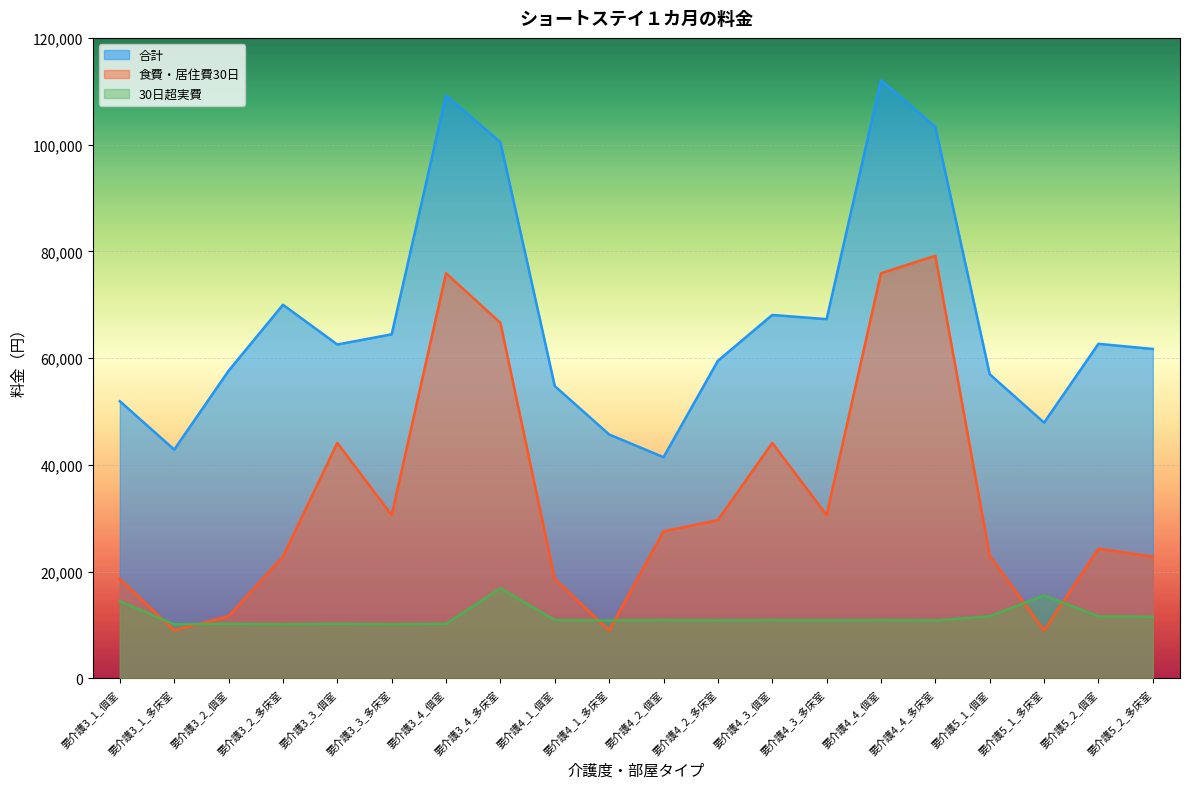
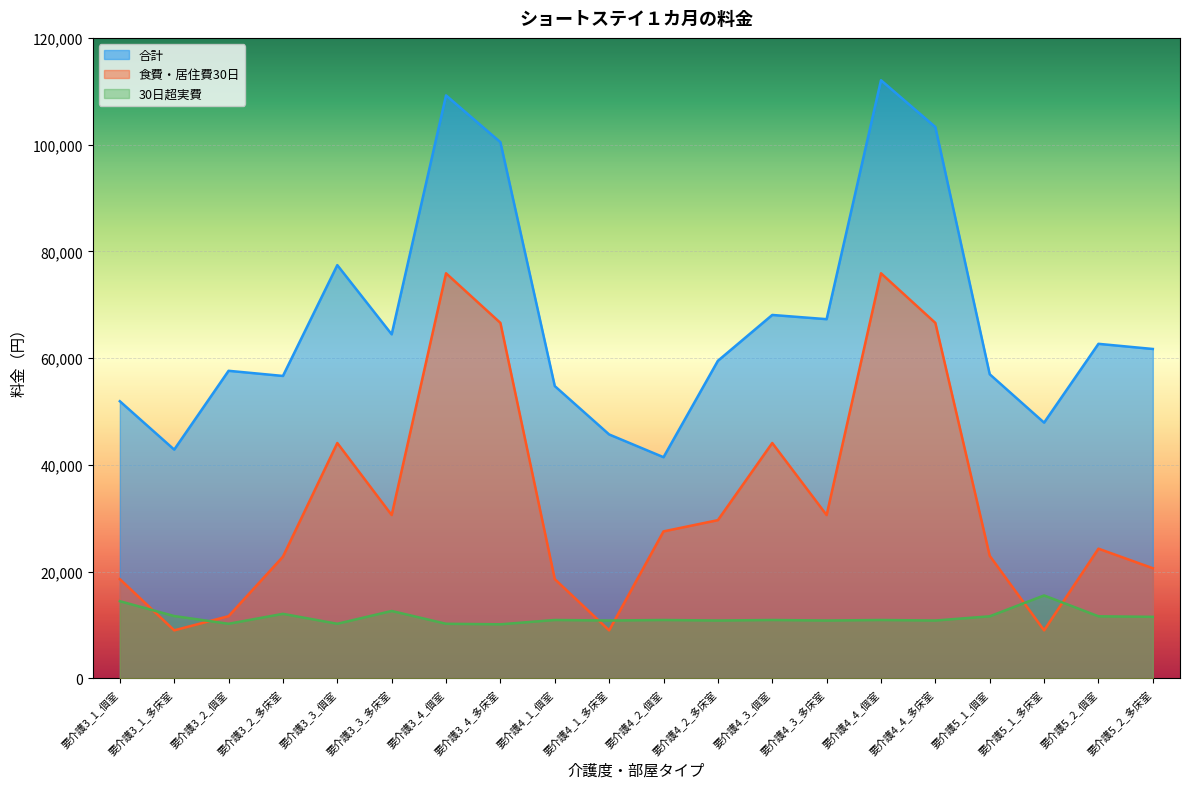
30日超実費, 要介護3_1_多床室: 10,000 -> 12,000
合計, 要介護3_2_多床室: 70,000 -> 57,000
30日超実費, 要介護3_2_多床室: 10,000 -> 12,000
合計, 要介護3_3_個室: 63,000 -> 77,000
30日超実費, 要介護3_3_多床室: 10,000 -> 13,000
30日超実費, 要介護3_4_多床室: 17,000 -> 10,000
食費・居住費30日, 要介護4_4_多床室: 79,000 -> 67,000
食費・居住費30日, 要介護5_2_多床室: 23,000 -> 21,000
